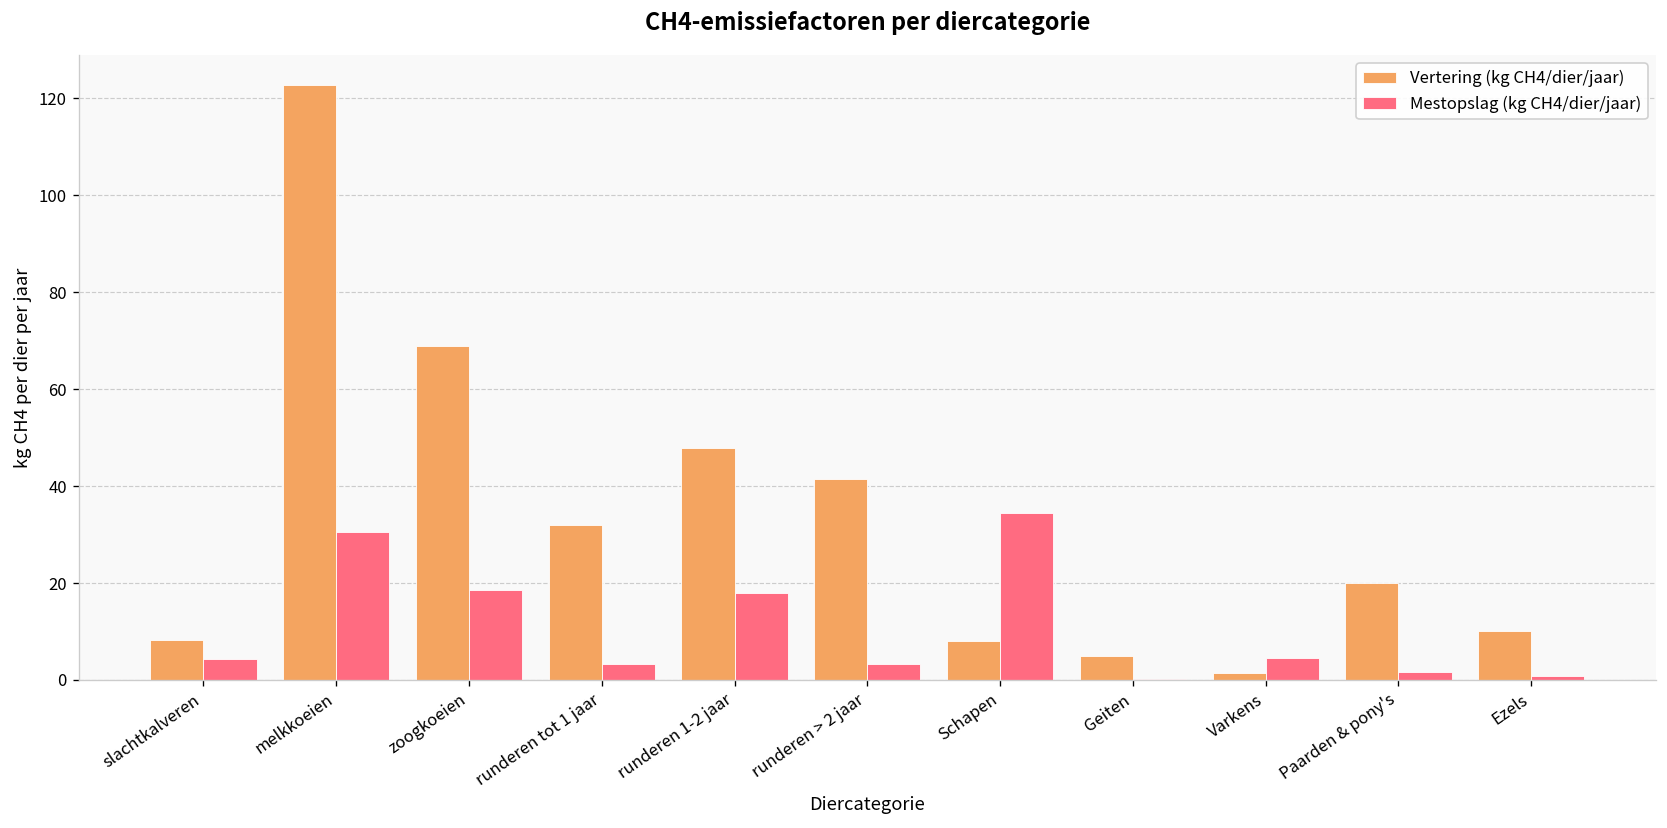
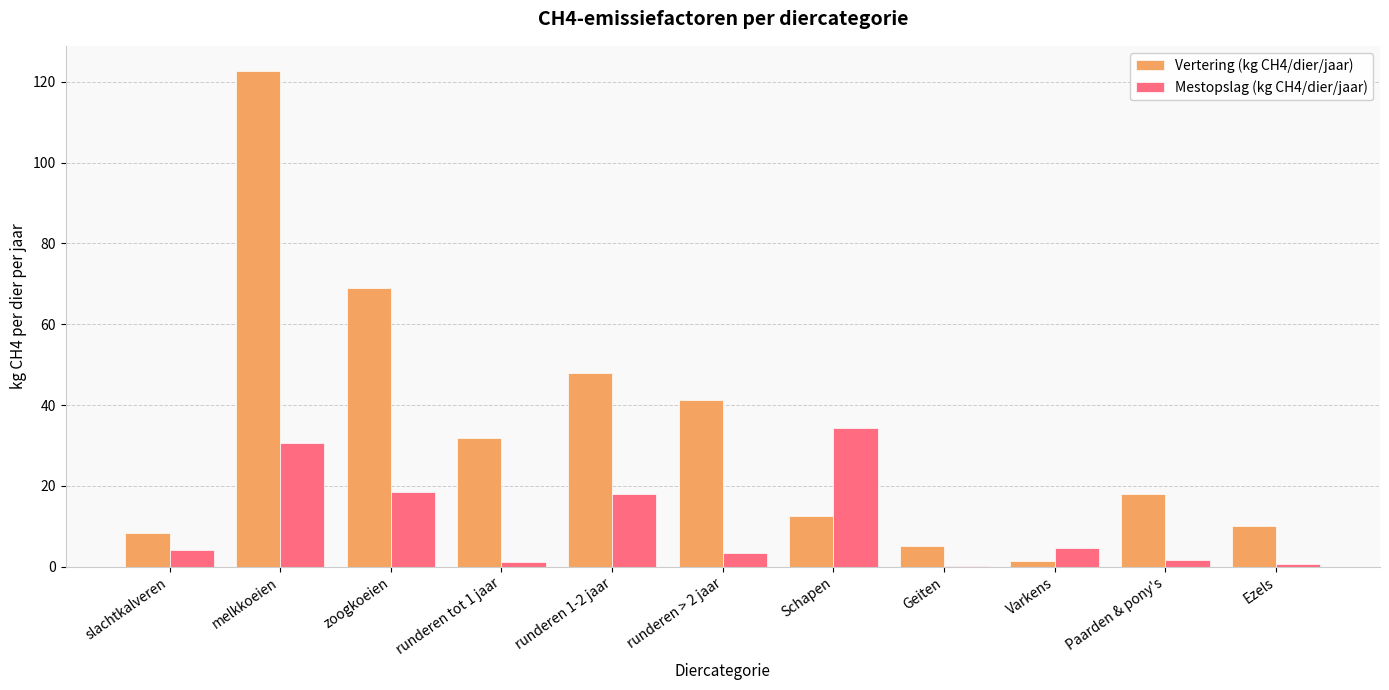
Mestopslag (kg CH4/dier/jaar), runderen tot 1 jaar: 3 -> 1
Vertering (kg CH4/dier/jaar), Schapen: 8 -> 13
Vertering (kg CH4/dier/jaar), Paarden & pony's: 20 -> 18
